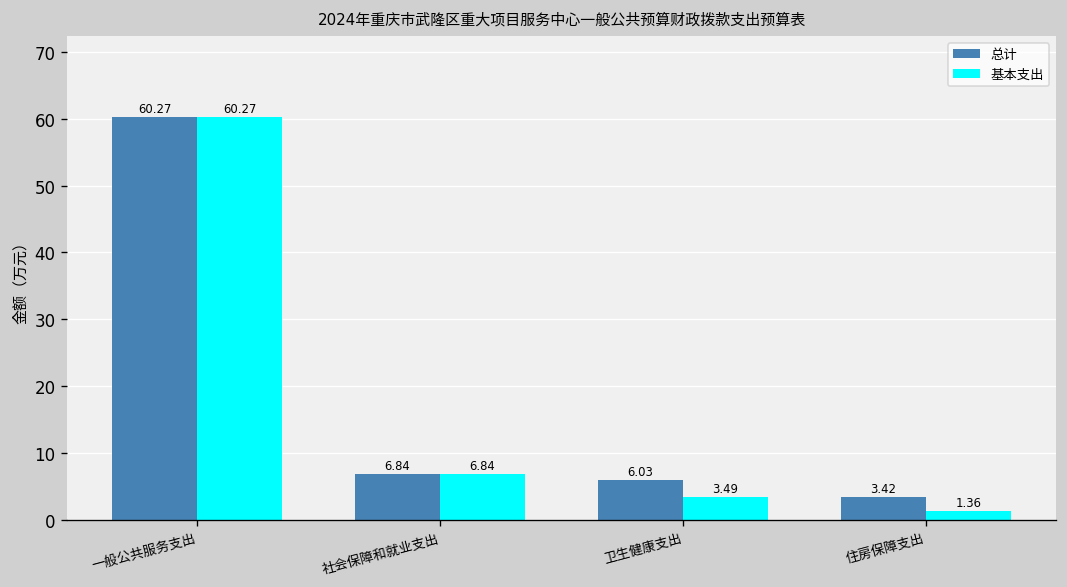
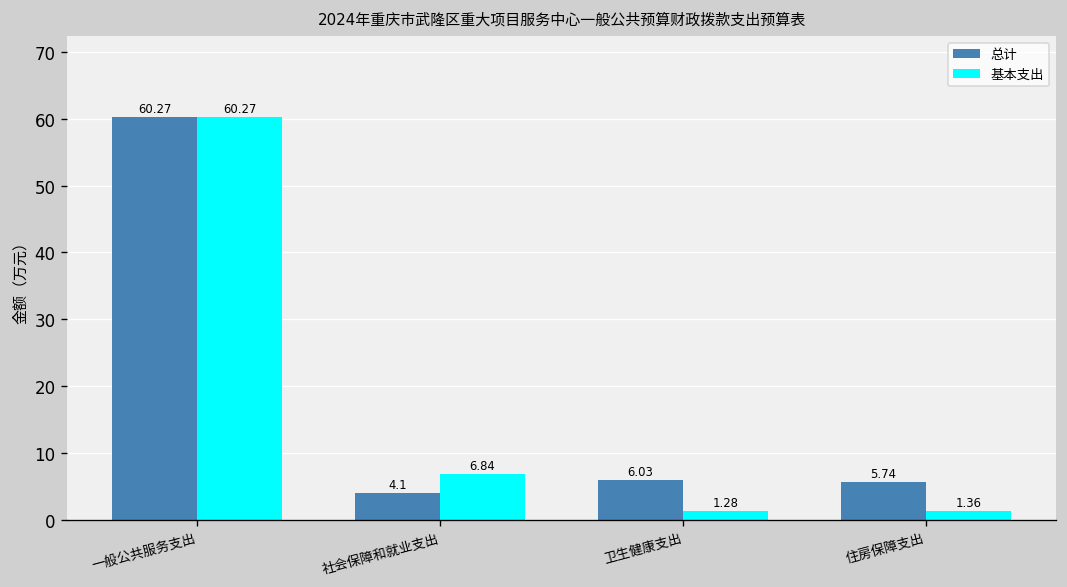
总计, 社会保障和就业支出: 6.84 -> 4.1
基本支出, 卫生健康支出: 3.49 -> 1.28
总计, 住房保障支出: 3.42 -> 5.74
